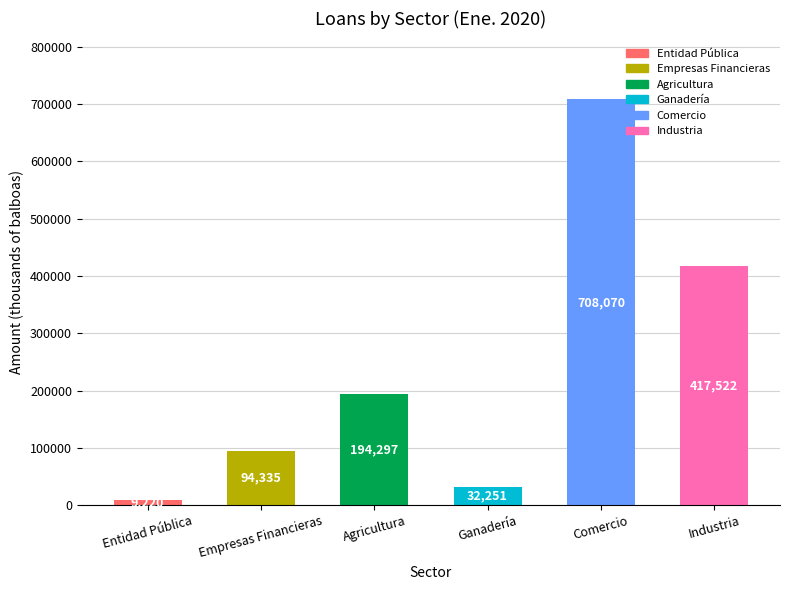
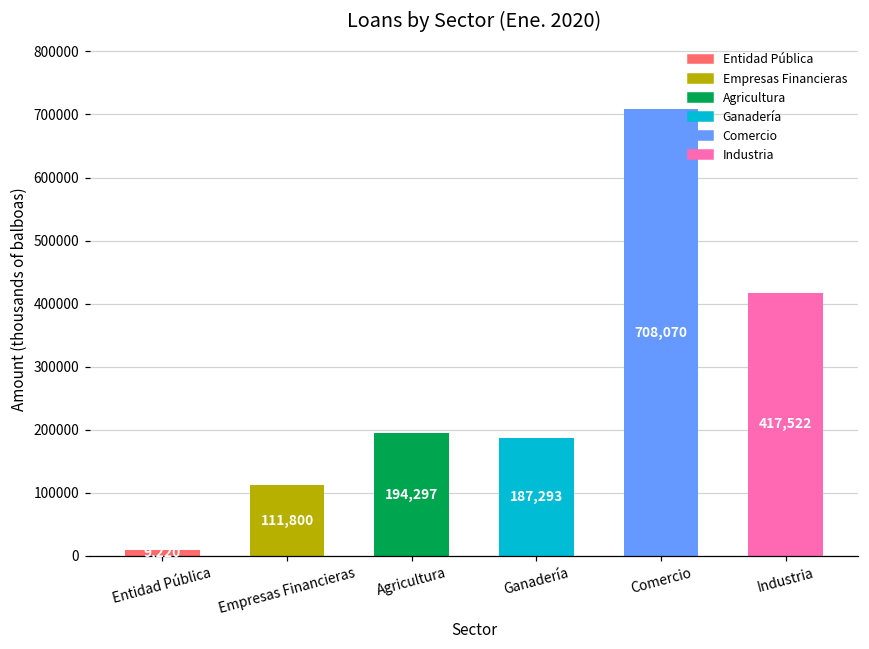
Empresas Financieras: 94,335 -> 111,800
Ganadería: 32,251 -> 187,293
